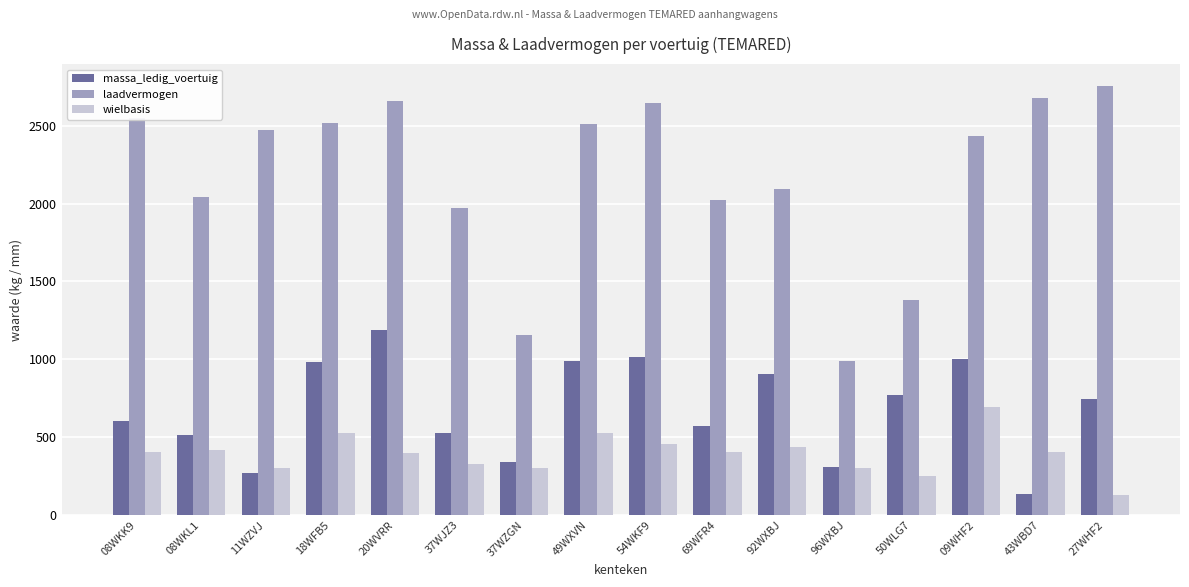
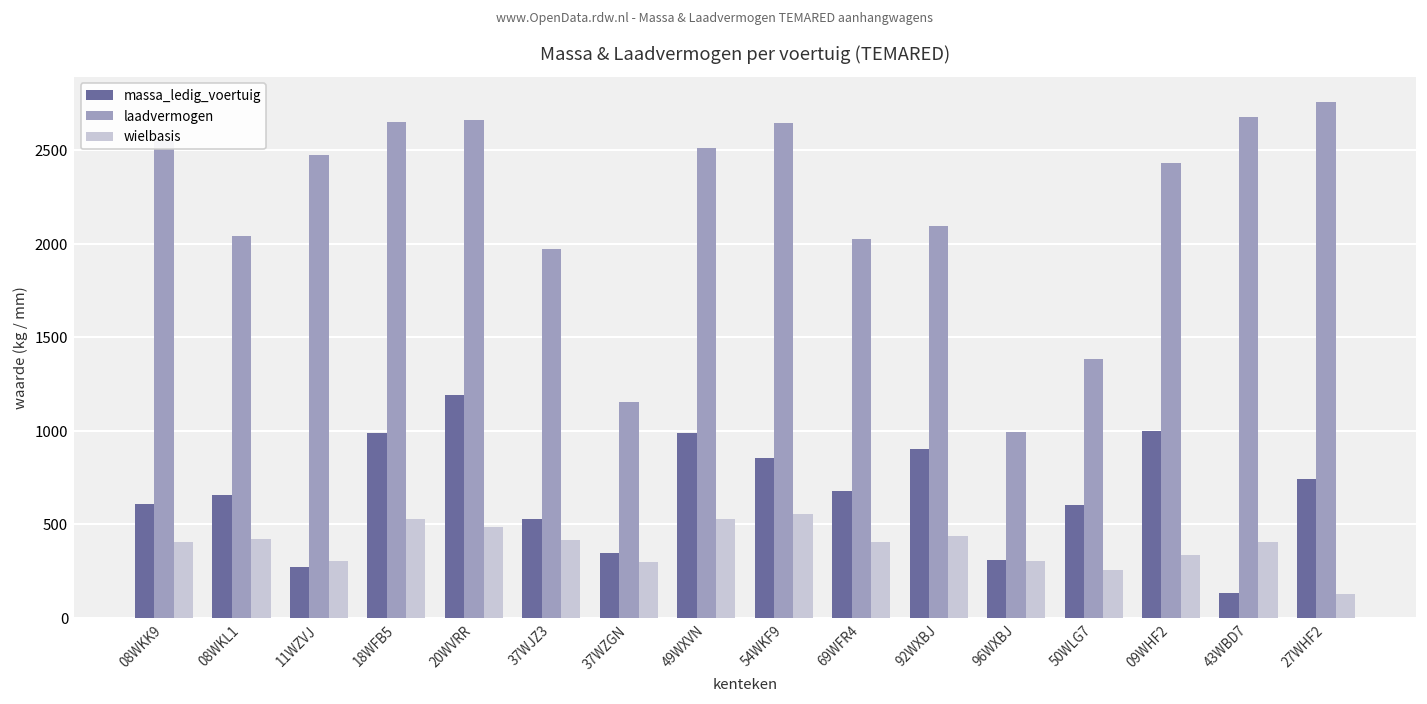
massa_ledig_voertuig, 08WKL1: 520 -> 660
laadvermogen, 18WFB5: 2510 -> 2650
wielbasis, 20WVRR: 400 -> 490
wielbasis, 37WJZ3: 330 -> 420
massa_ledig_voertuig, 54WKF9: 1010 -> 850
wielbasis, 54WKF9: 460 -> 560
massa_ledig_voertuig, 69WFR4: 570 -> 680
massa_ledig_voertuig, 50WLG7: 770 -> 600
wielbasis, 09WHF2: 690 -> 340
